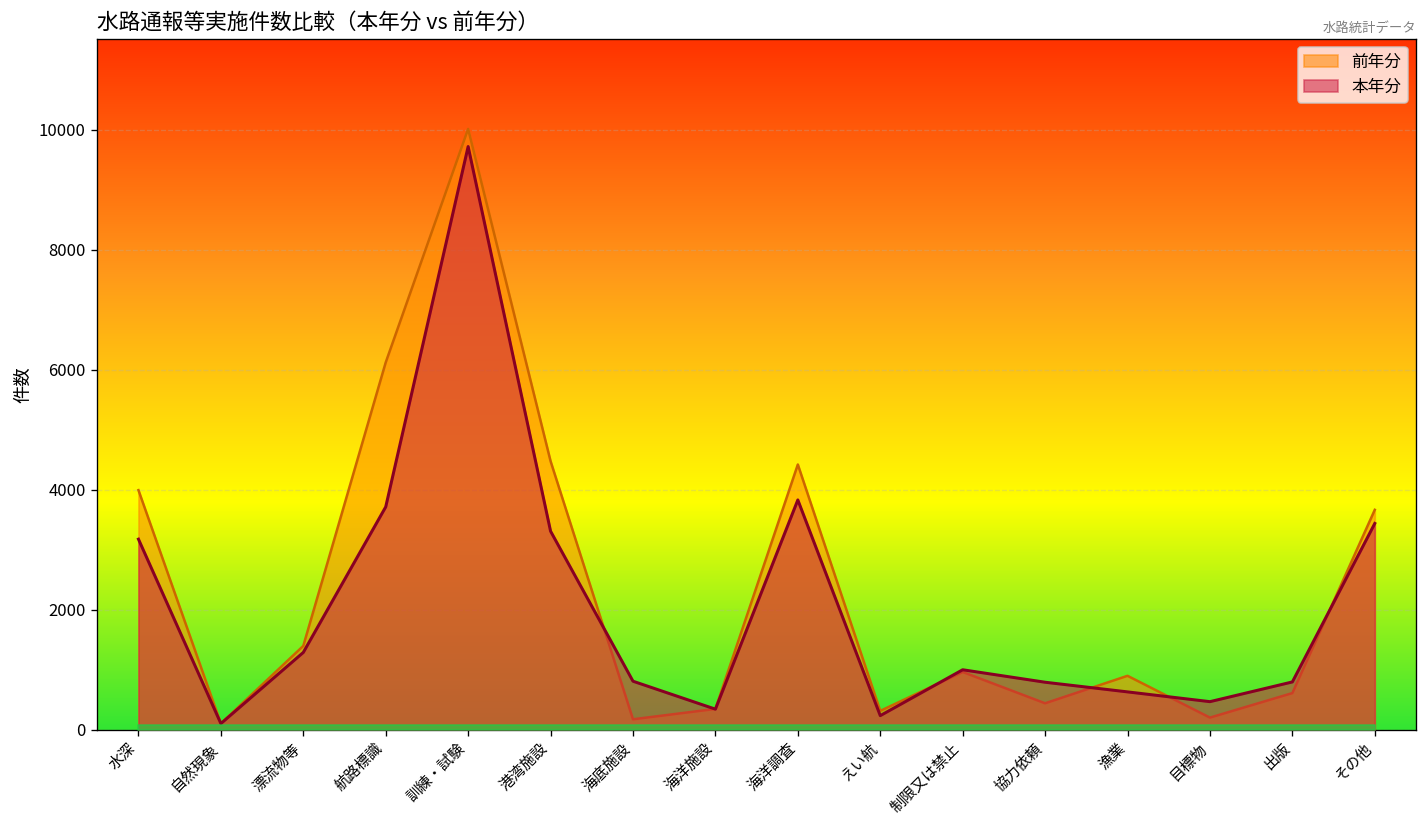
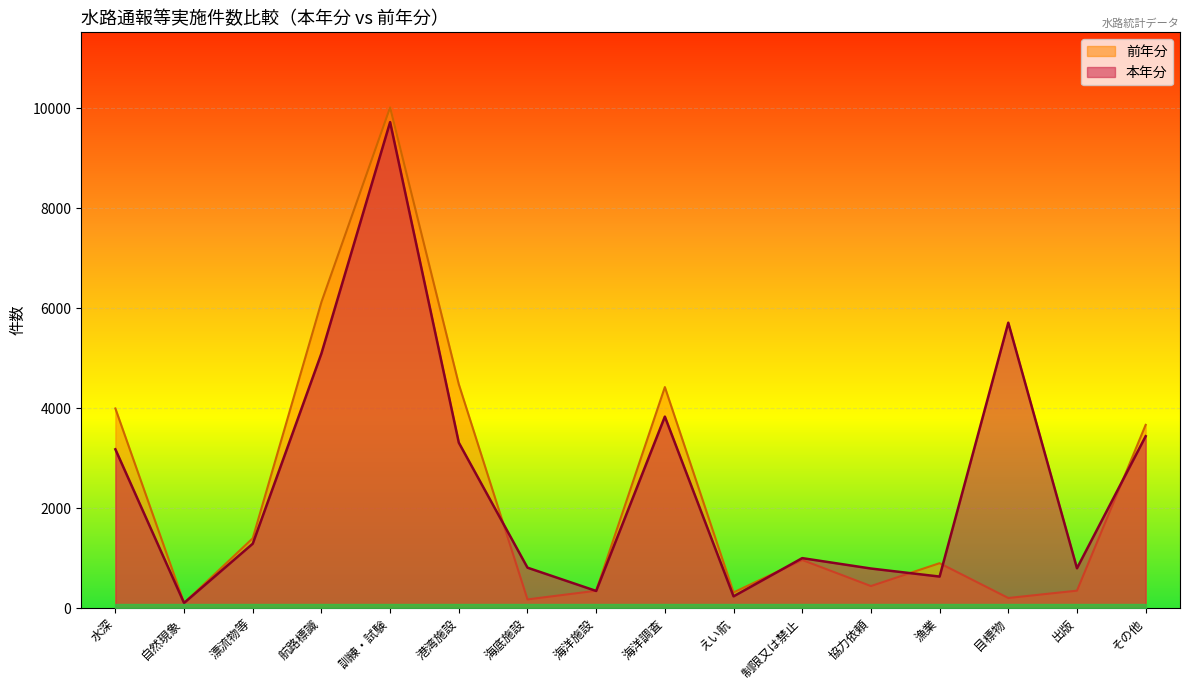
本年分, 航路標識: 3700 -> 5100
本年分, 目標物: 500 -> 5700
前年分, 出版: 600 -> 300
